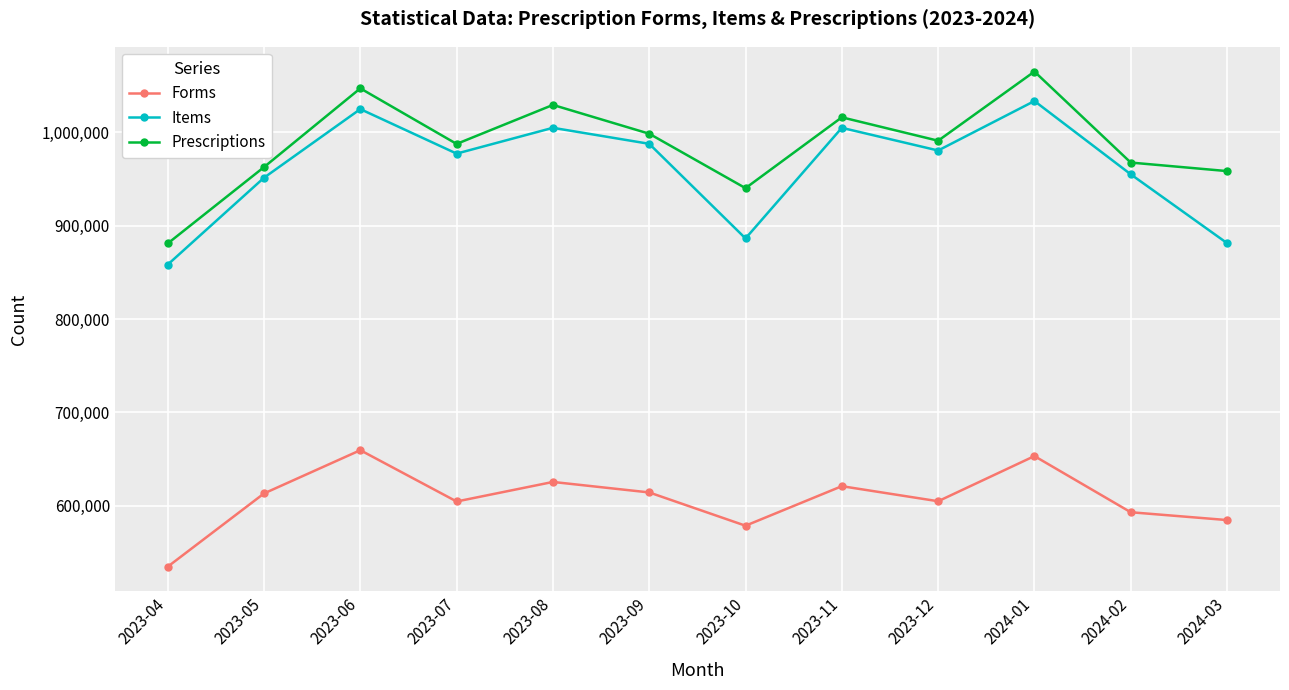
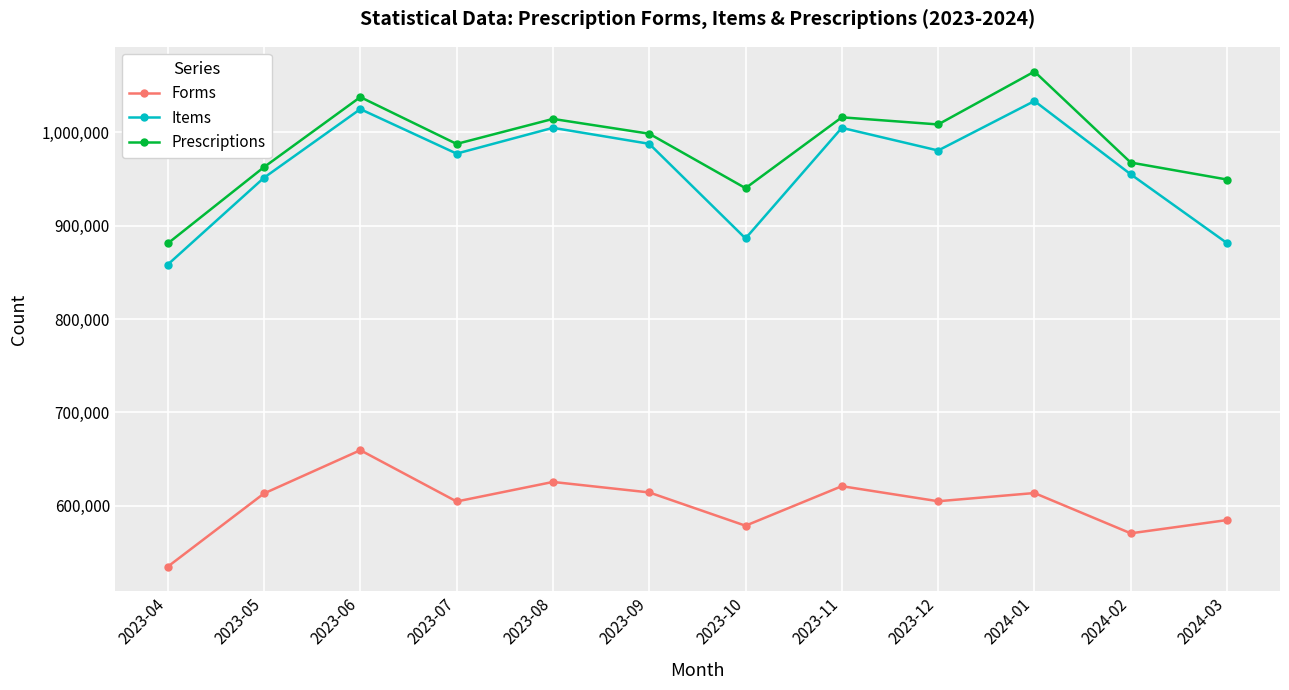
Prescriptions, 2023-06: 1,050,000 -> 1,040,000
Prescriptions, 2023-08: 1,030,000 -> 1,010,000
Prescriptions, 2023-12: 990,000 -> 1,010,000
Forms, 2024-01: 650,000 -> 610,000
Forms, 2024-02: 590,000 -> 570,000
Prescriptions, 2024-03: 960,000 -> 950,000
